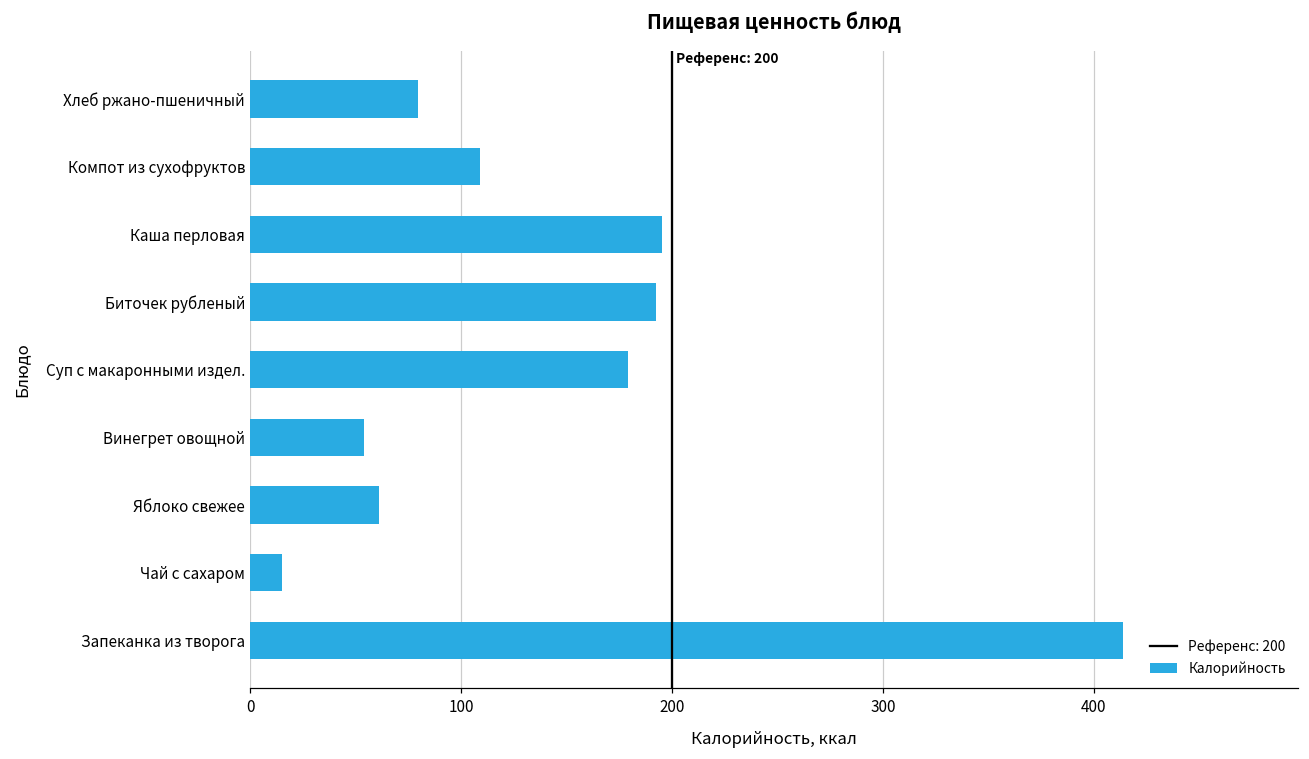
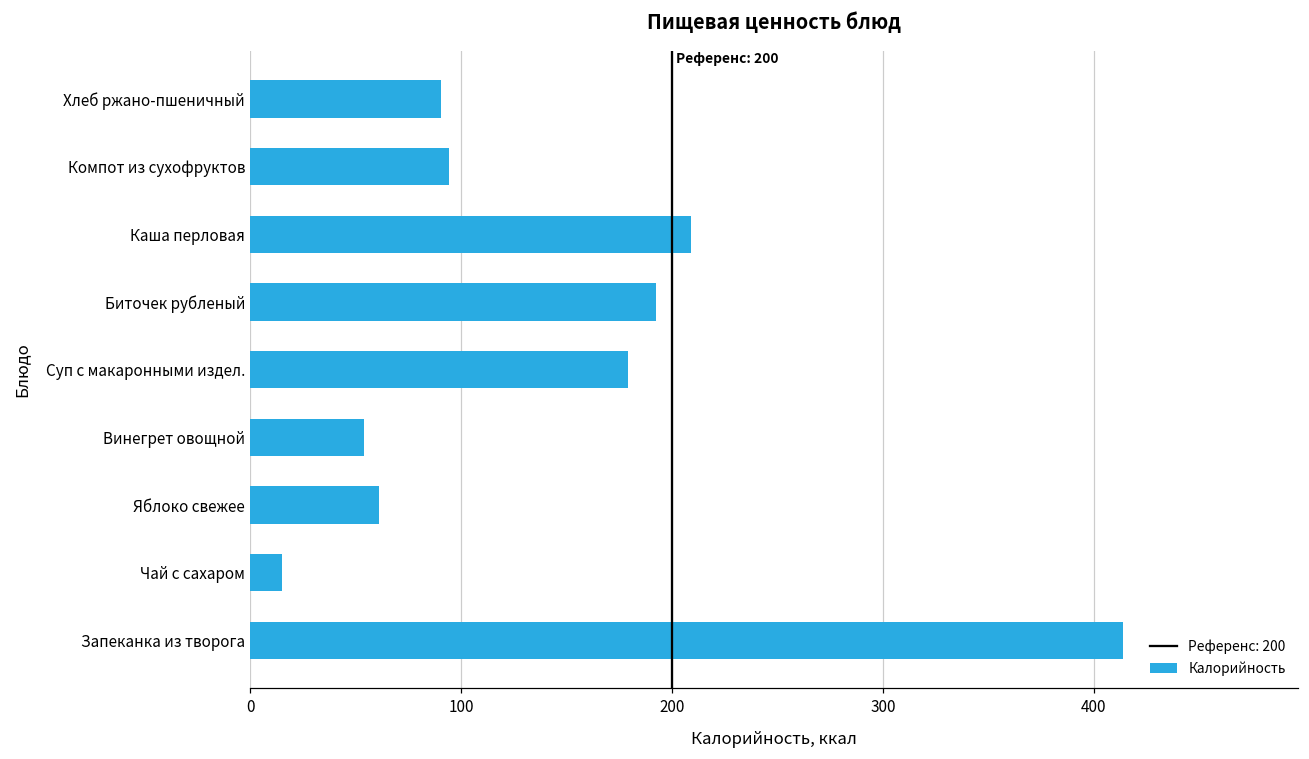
Хлеб ржано-пшеничный: 80 -> 91
Компот из сухофруктов: 109 -> 94
Каша перловая: 195 -> 209
